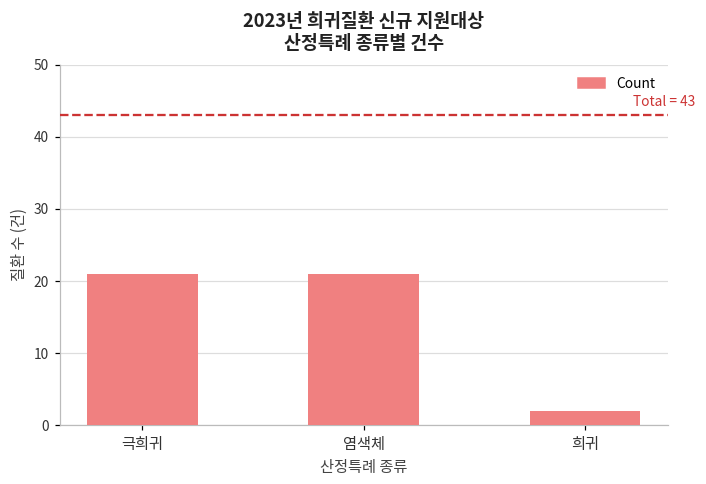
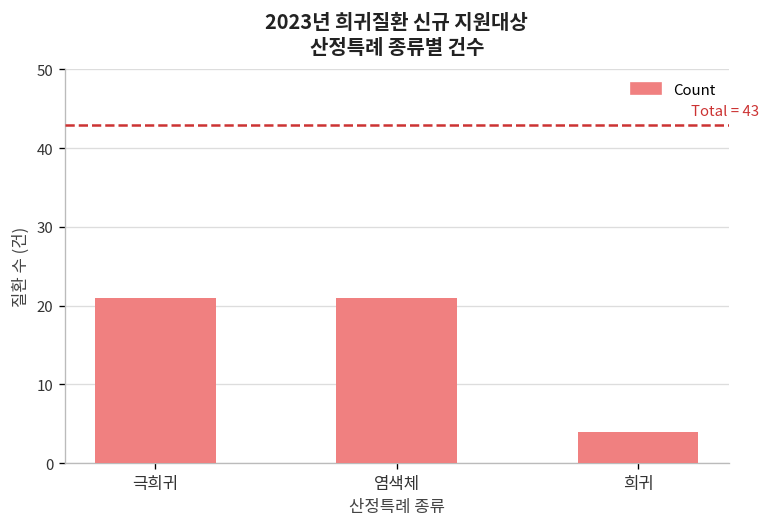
희귀: 2 -> 4
